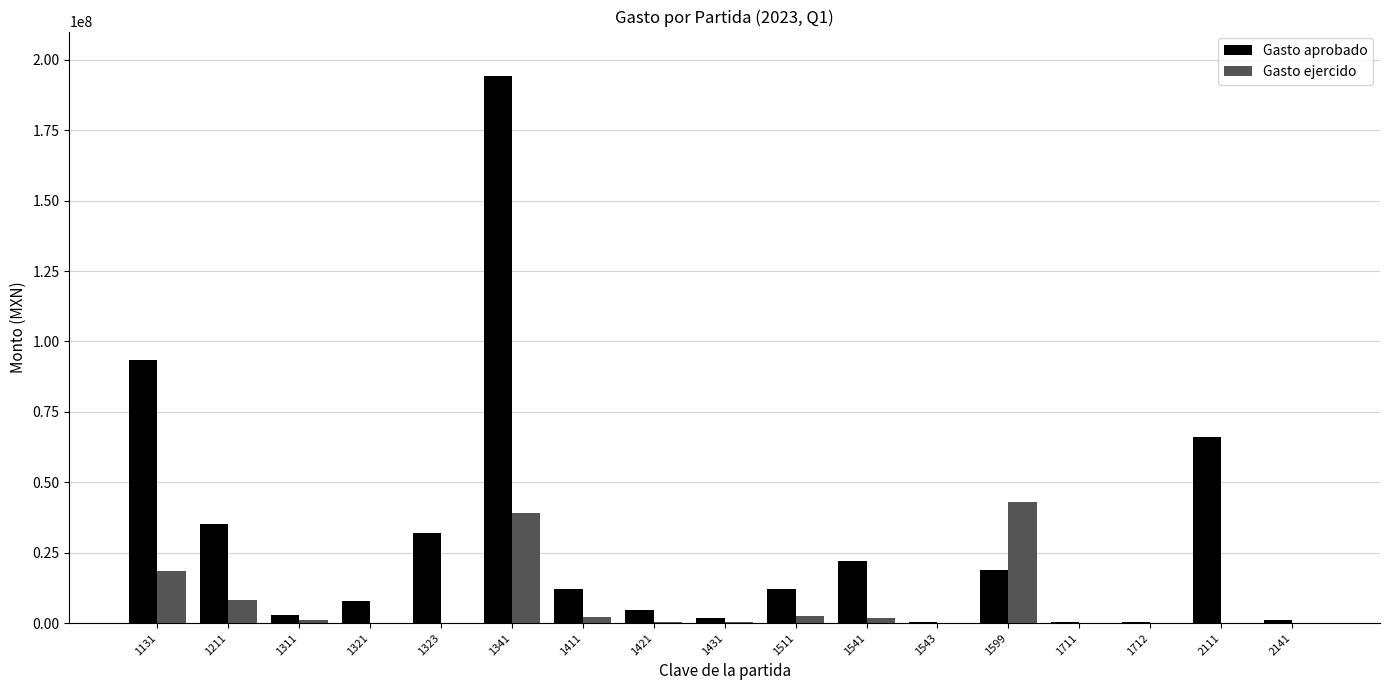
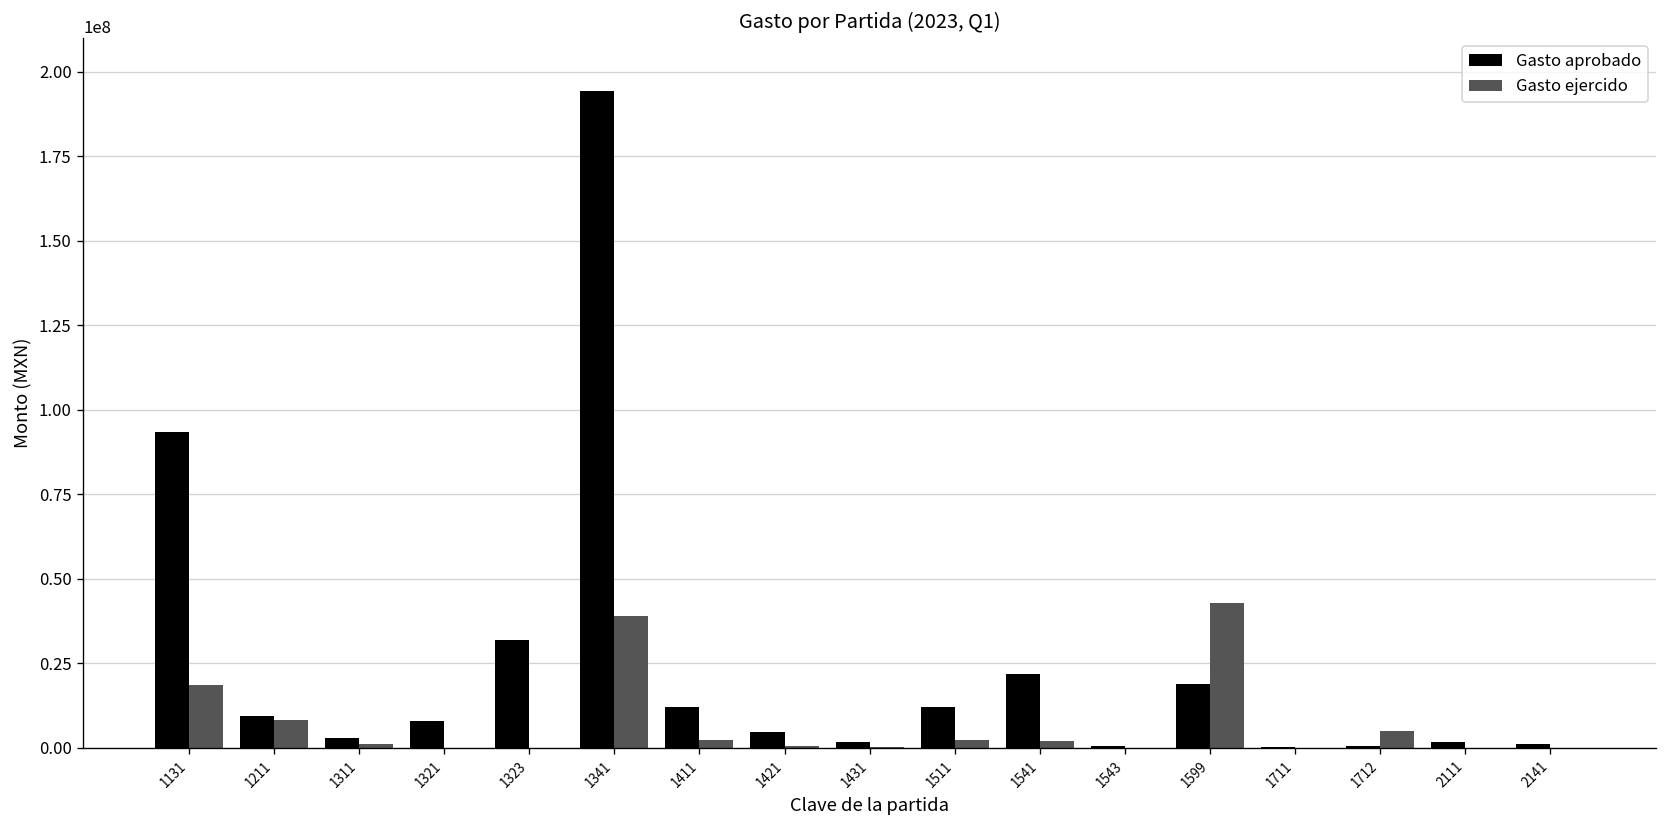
Gasto aprobado, 1211: 35000000 -> 9000000
Gasto ejercido, 1712: 0 -> 5000000
Gasto aprobado, 2111: 66000000 -> 2000000
